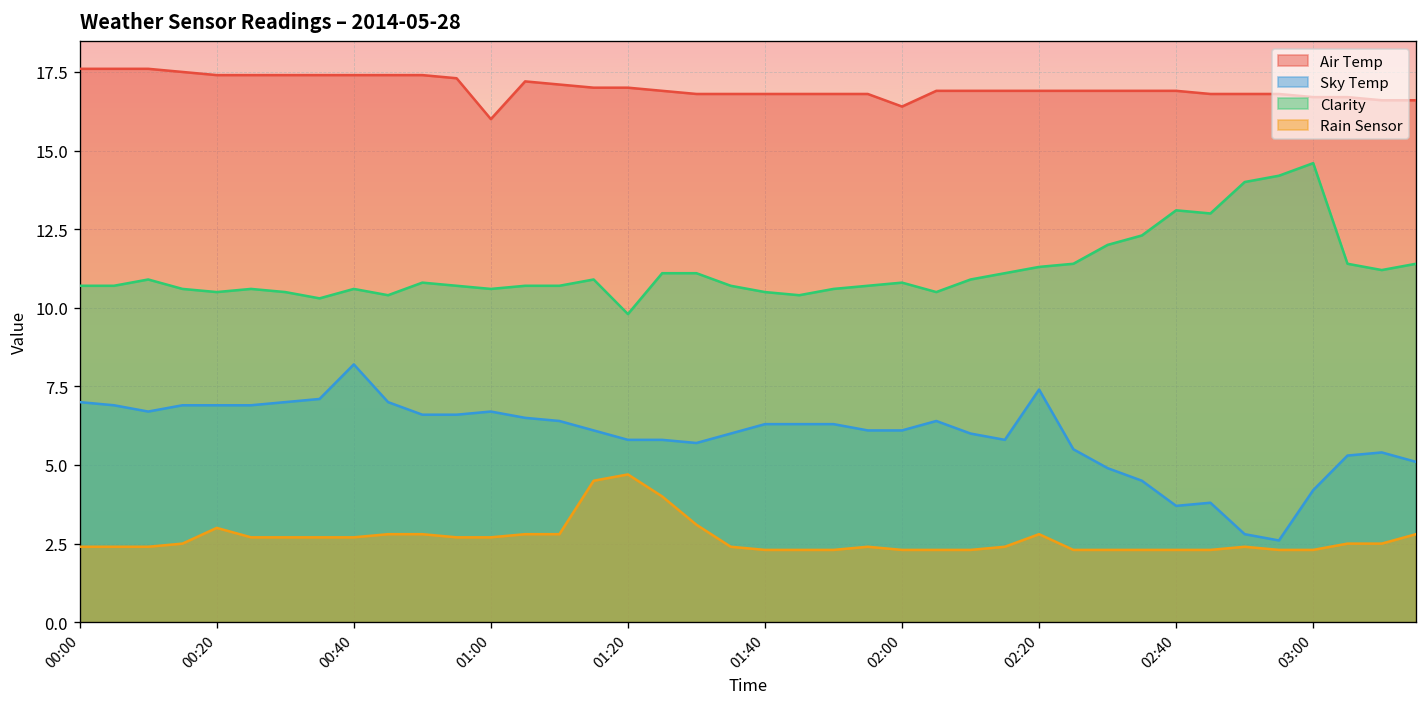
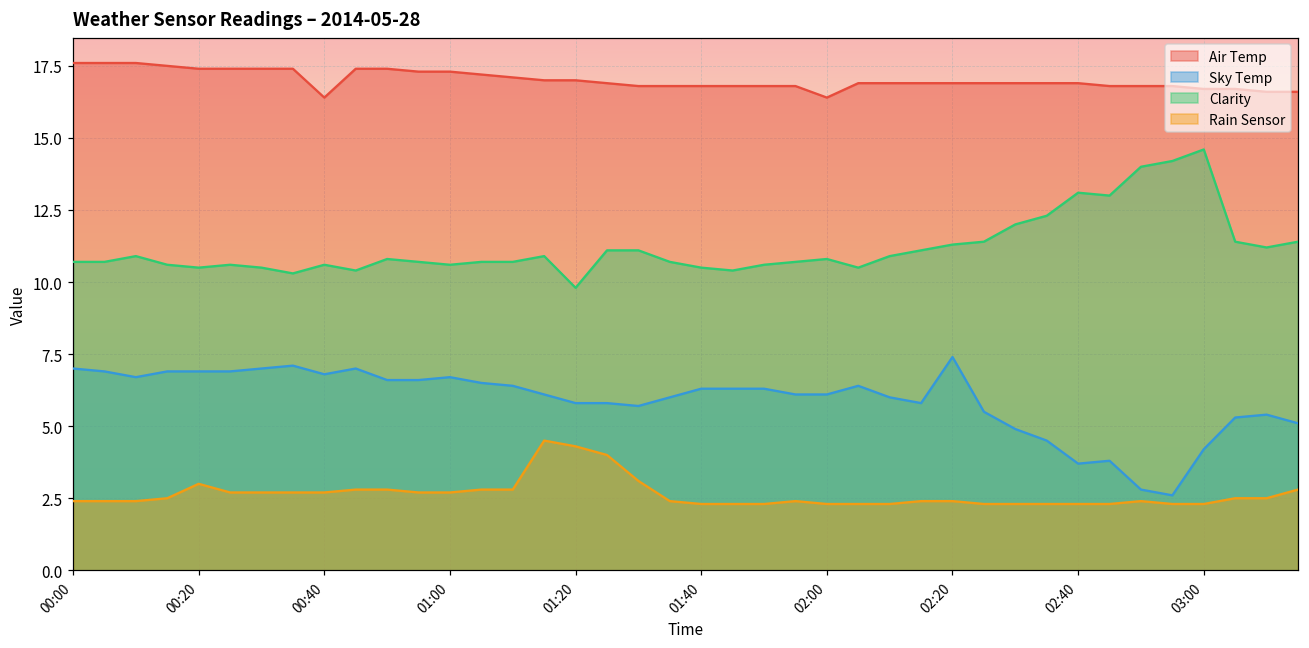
Air Temp, 00:40: 17.4 -> 16.4
Sky Temp, 00:40: 8.2 -> 6.8
Air Temp, 01:00: 16.0 -> 17.3
Rain Sensor, 01:20: 4.7 -> 4.3
Rain Sensor, 02:20: 2.8 -> 2.4
